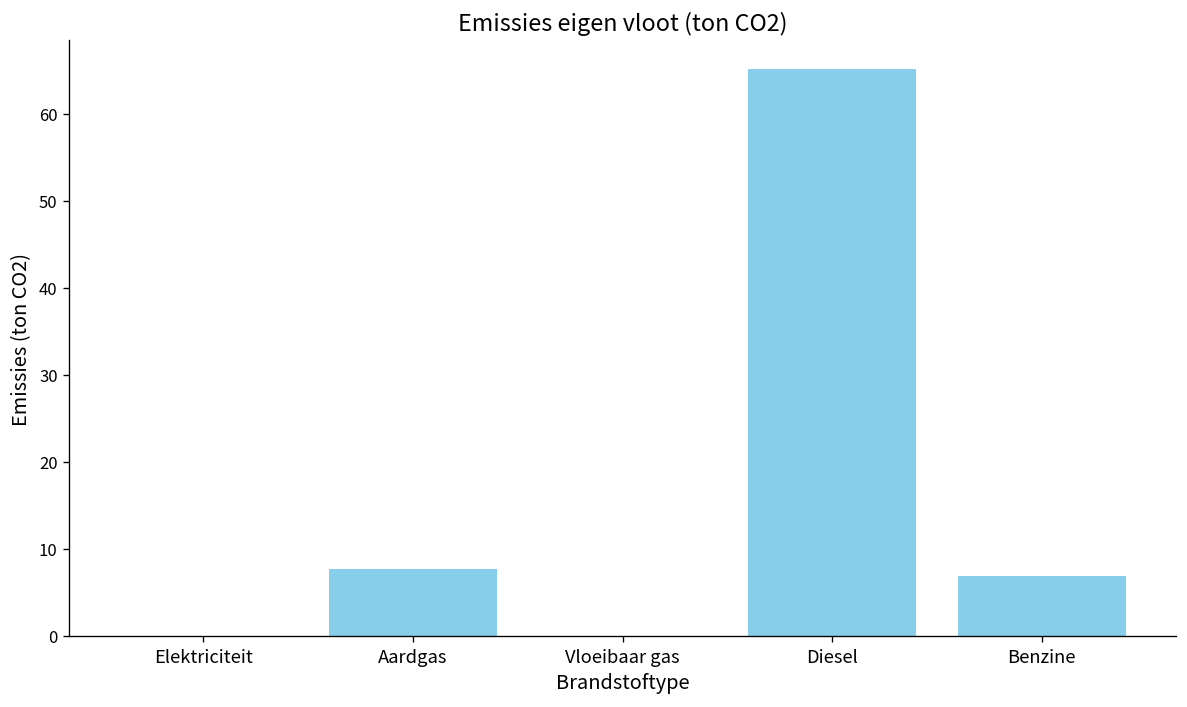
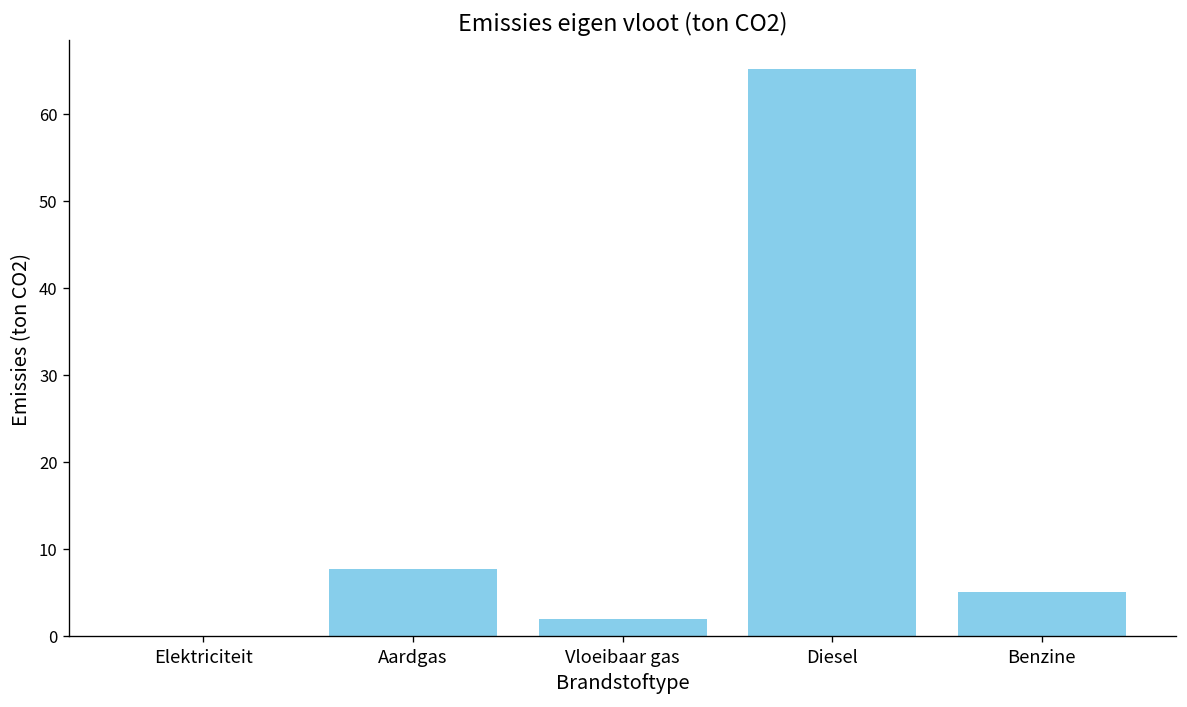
Vloeibaar gas: 0 -> 2
Benzine: 7 -> 5
